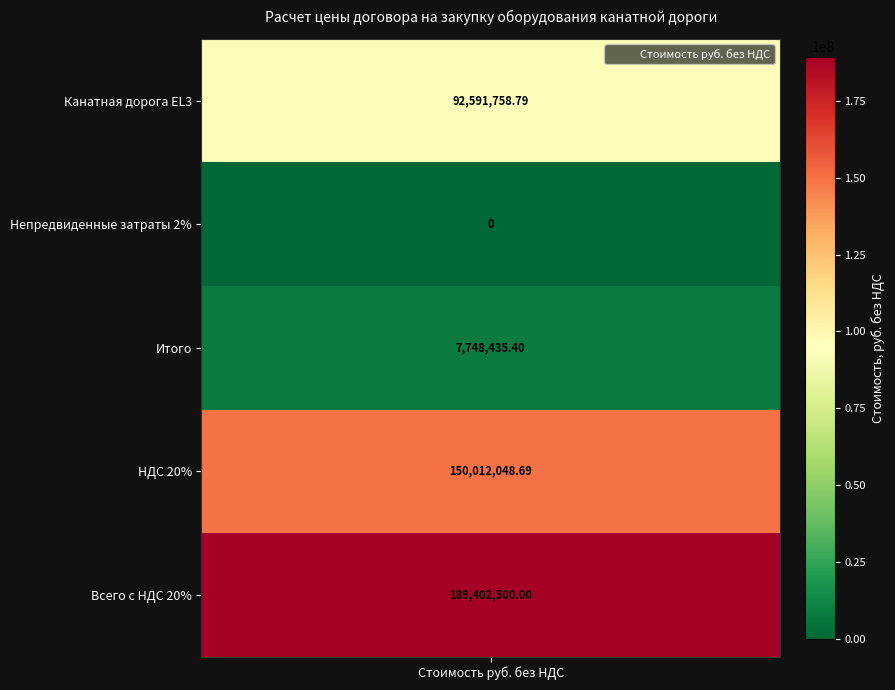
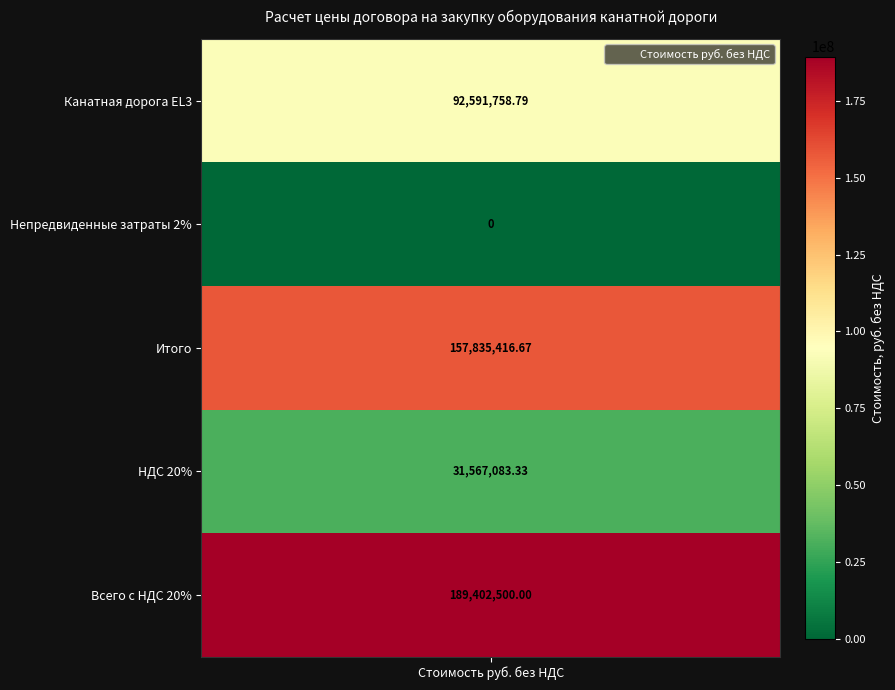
Итого, Стоимость руб. без НДС: 7,748,435.40 -> 157,835,416.67
НДС 20%, Стоимость руб. без НДС: 150,012,048.69 -> 31,567,083.33
